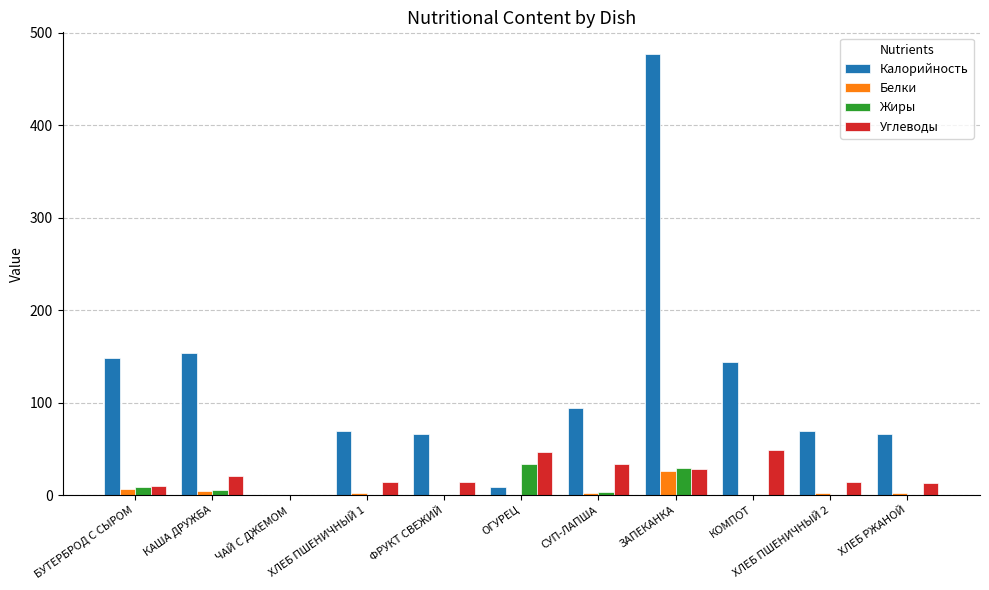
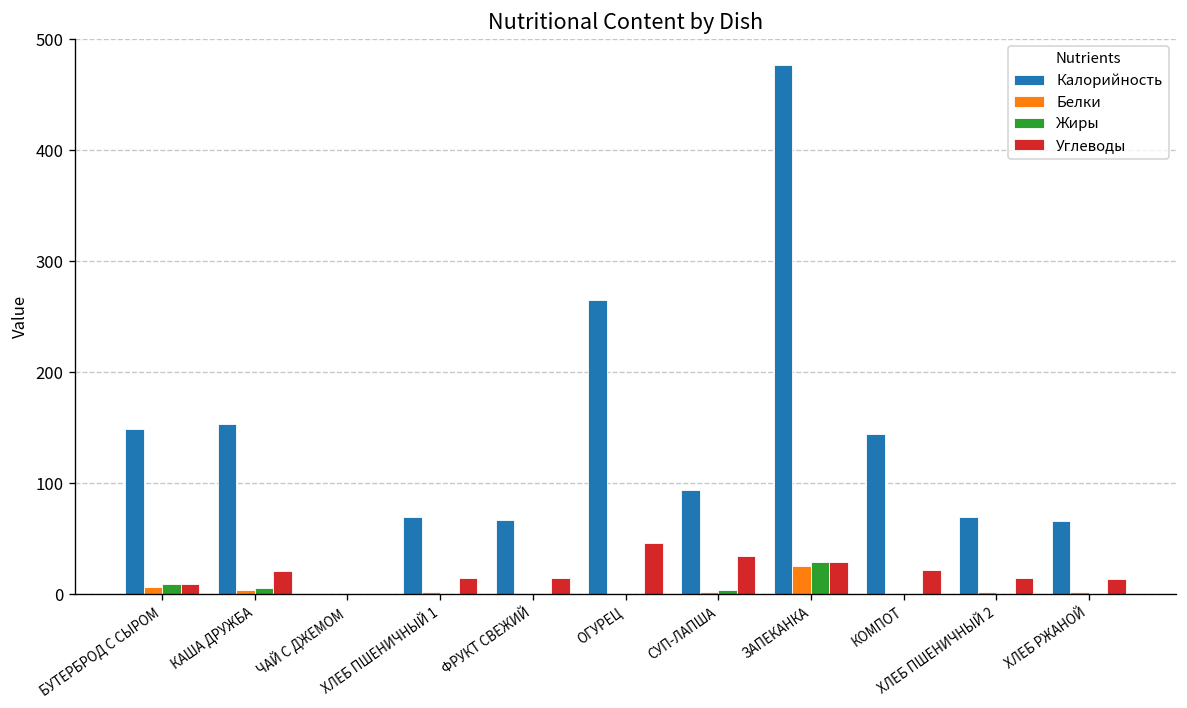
Калорийность, ОГУРЕЦ: 10 -> 270
Жиры, ОГУРЕЦ: 30 -> 0
Углеводы, КОМПОТ: 50 -> 20
